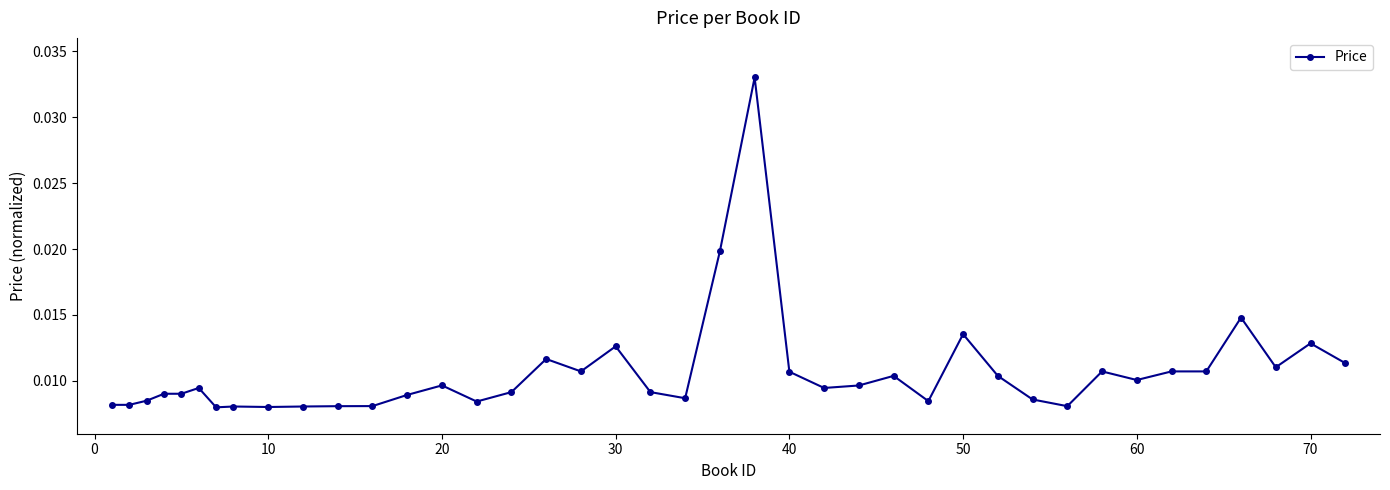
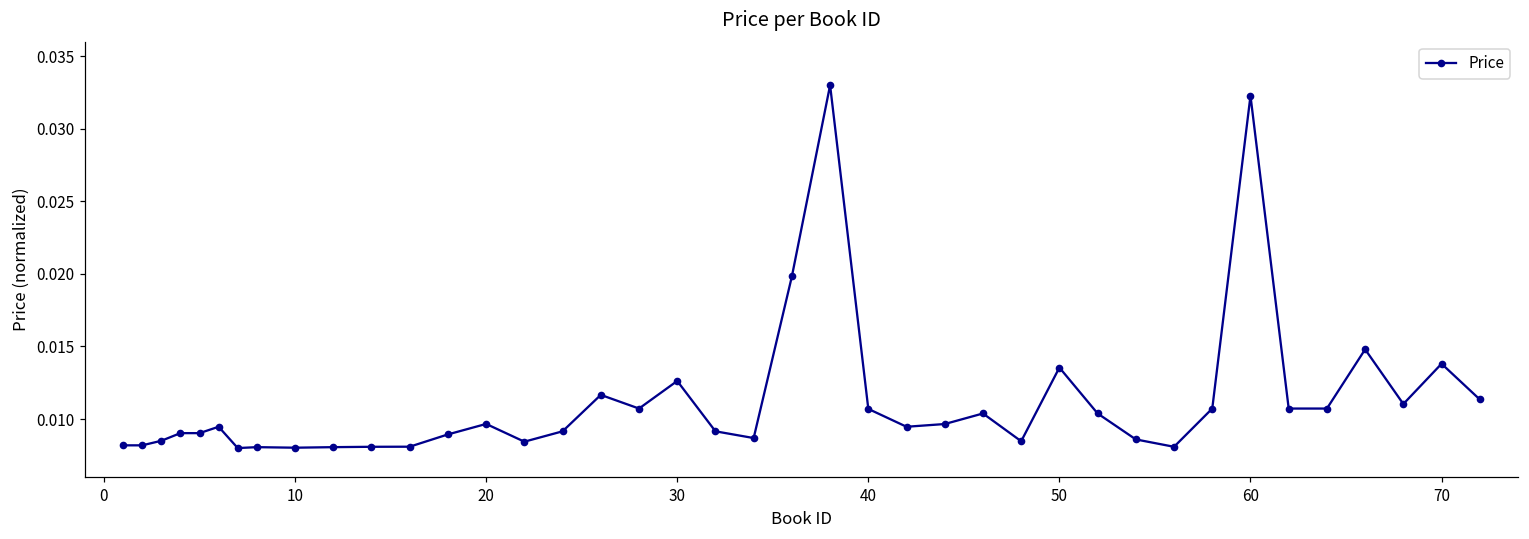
60: 0.0101 -> 0.0323
70: 0.0128 -> 0.0138
